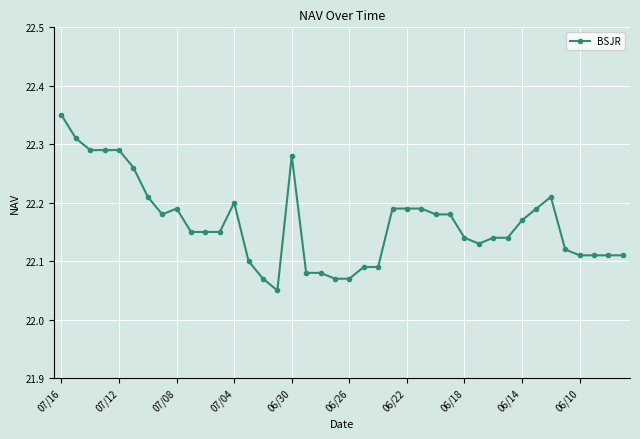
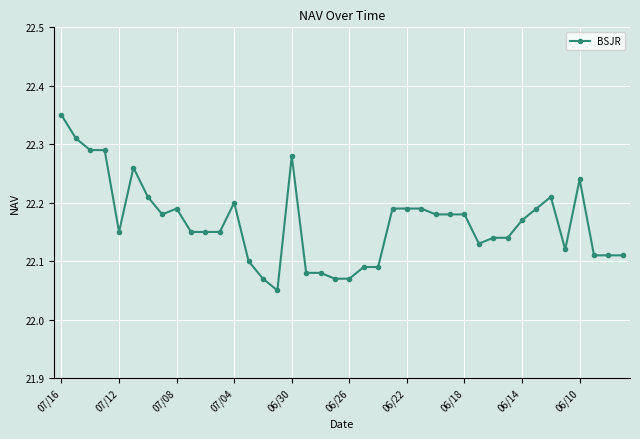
07/12: 22.29 -> 22.15
06/18: 22.14 -> 22.18
06/10: 22.11 -> 22.24
